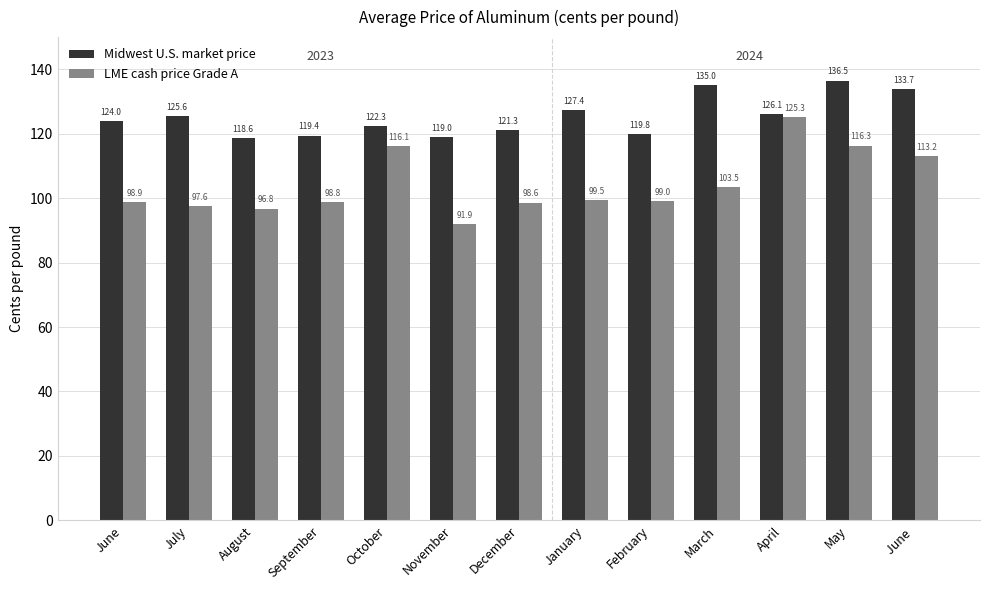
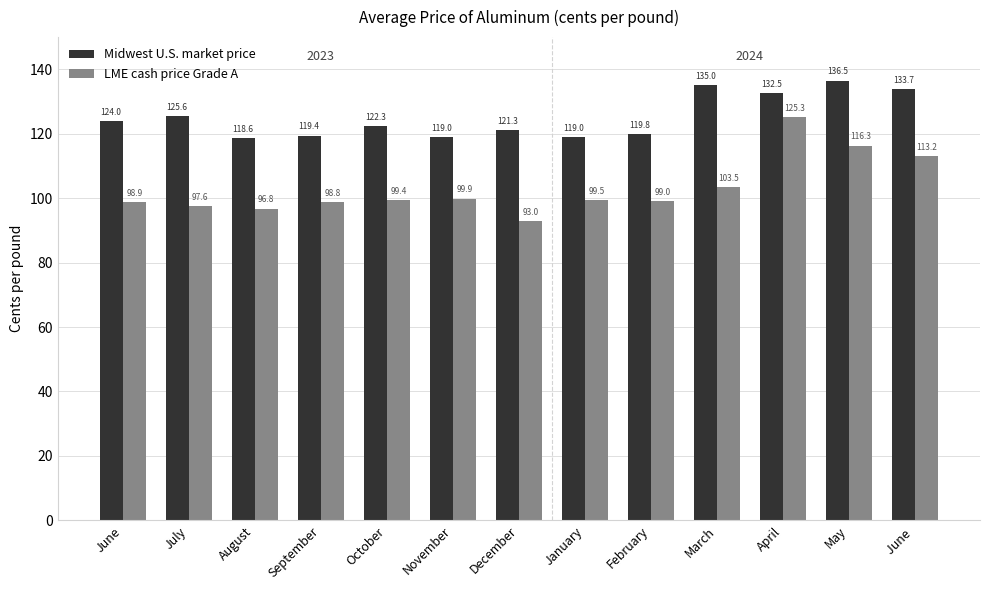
LME cash price Grade A, October: 116.1 -> 99.4
LME cash price Grade A, November: 91.9 -> 99.9
LME cash price Grade A, December: 98.6 -> 93.0
Midwest U.S. market price, January: 127.4 -> 119.0
Midwest U.S. market price, April: 126.1 -> 132.5
